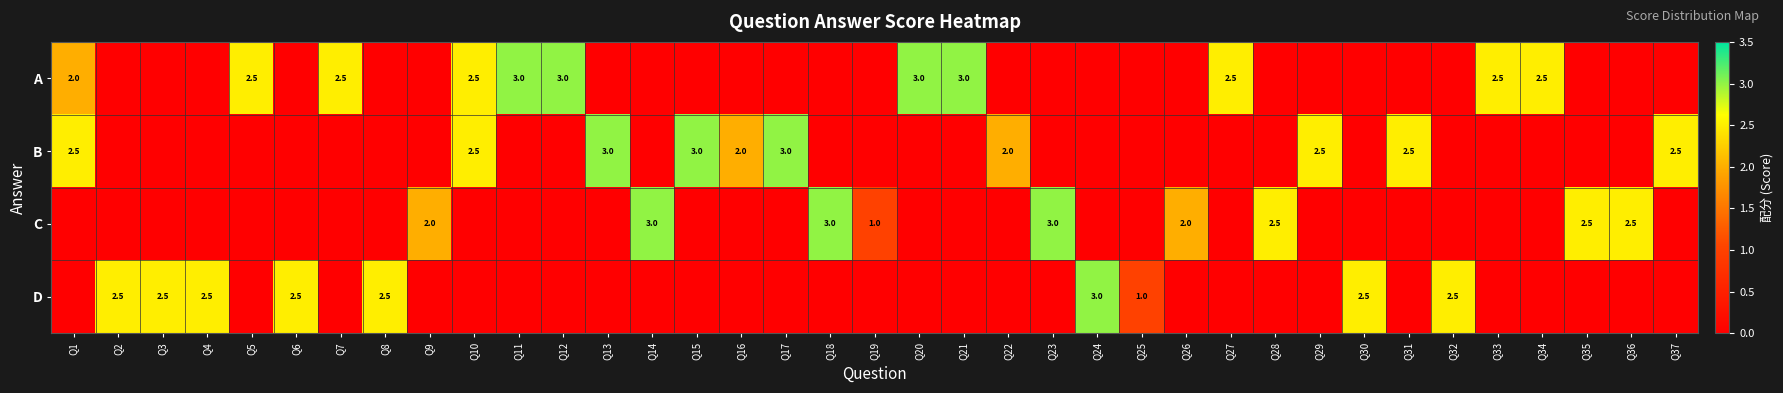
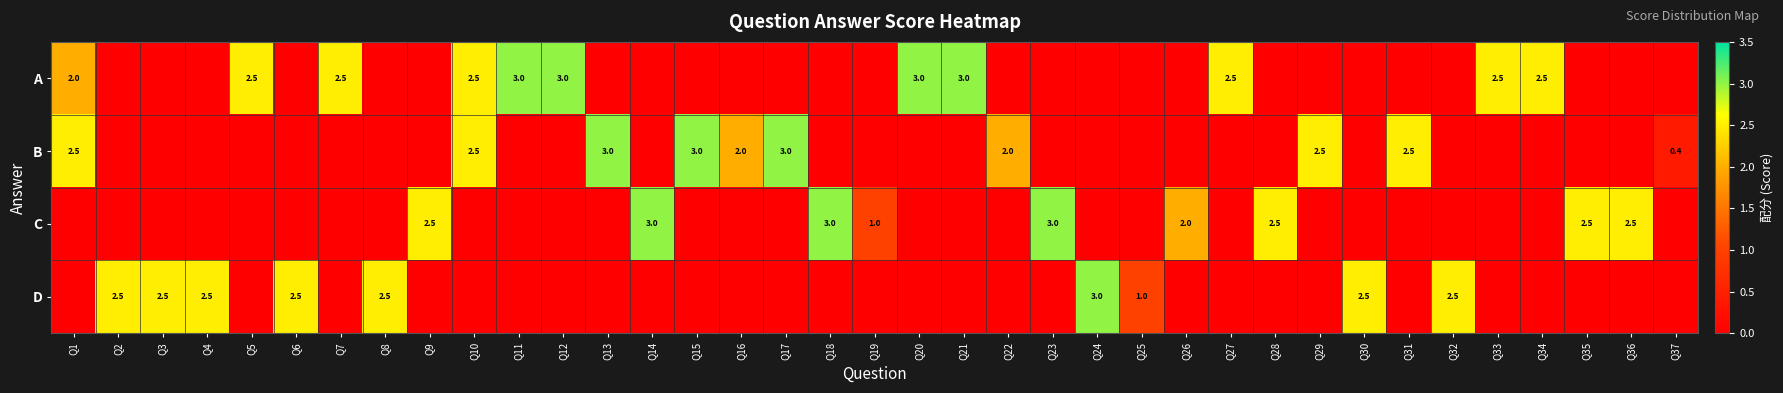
B, Q37: 2.5 -> 0.4
C, Q9: 2.0 -> 2.5
